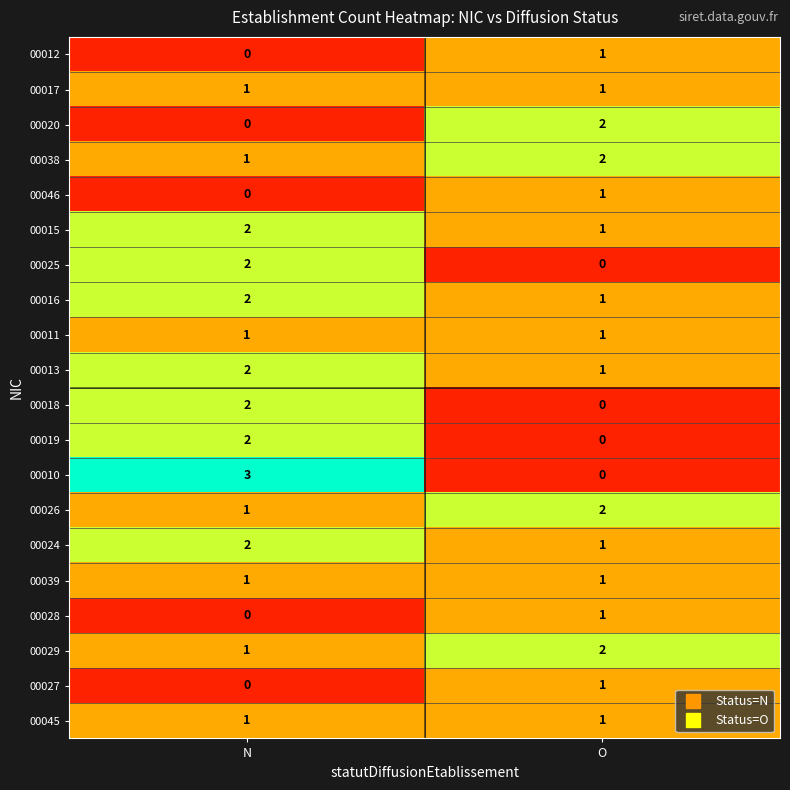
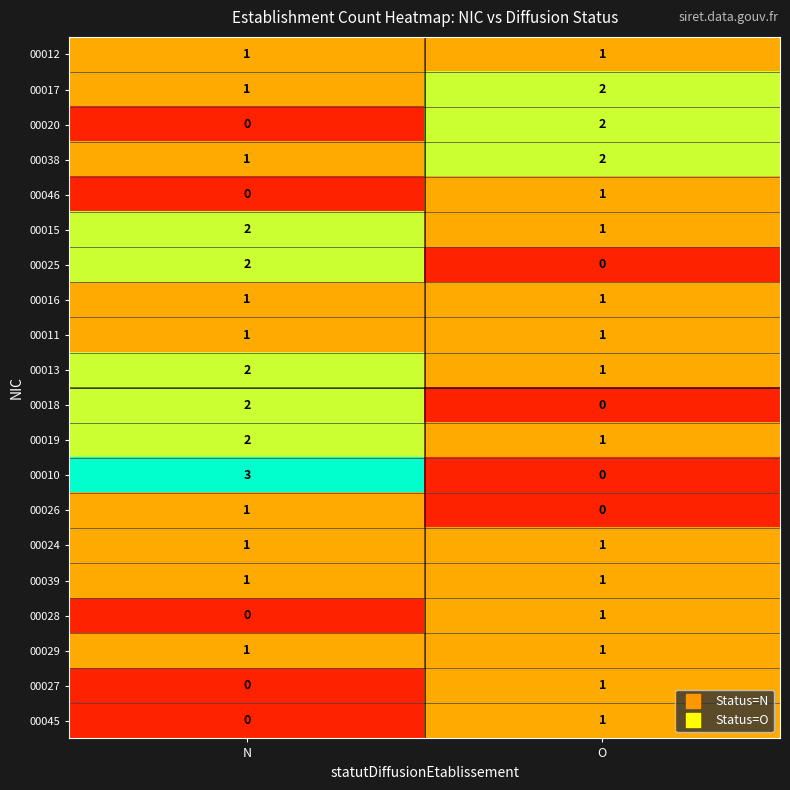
00012, N: 0 -> 1
00017, O: 1 -> 2
00016, N: 2 -> 1
00019, O: 0 -> 1
00026, O: 2 -> 0
00024, N: 2 -> 1
00029, O: 2 -> 1
00045, N: 1 -> 0
